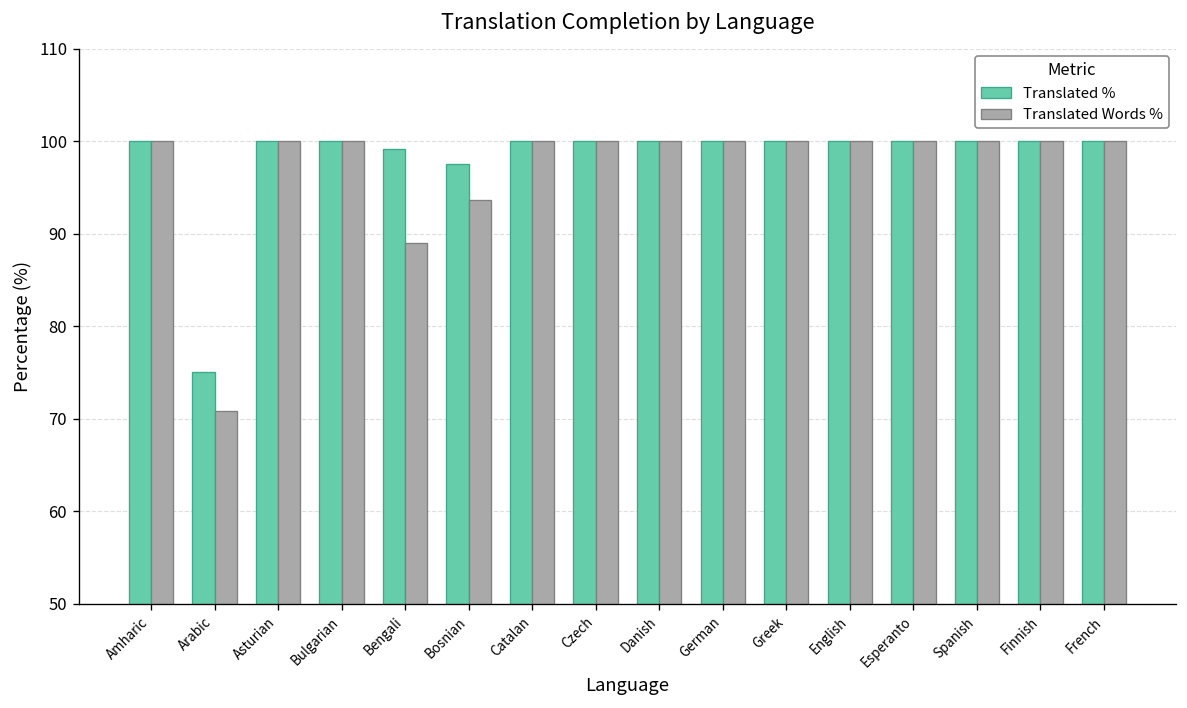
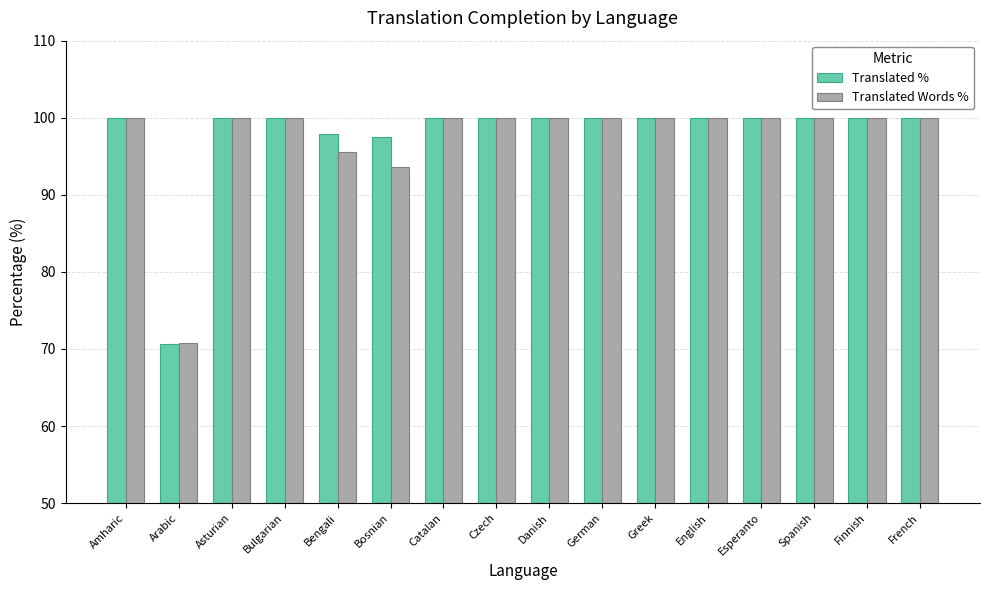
Translated %, Arabic: 75 -> 71
Translated %, Bengali: 99 -> 98
Translated Words %, Bengali: 89 -> 96
